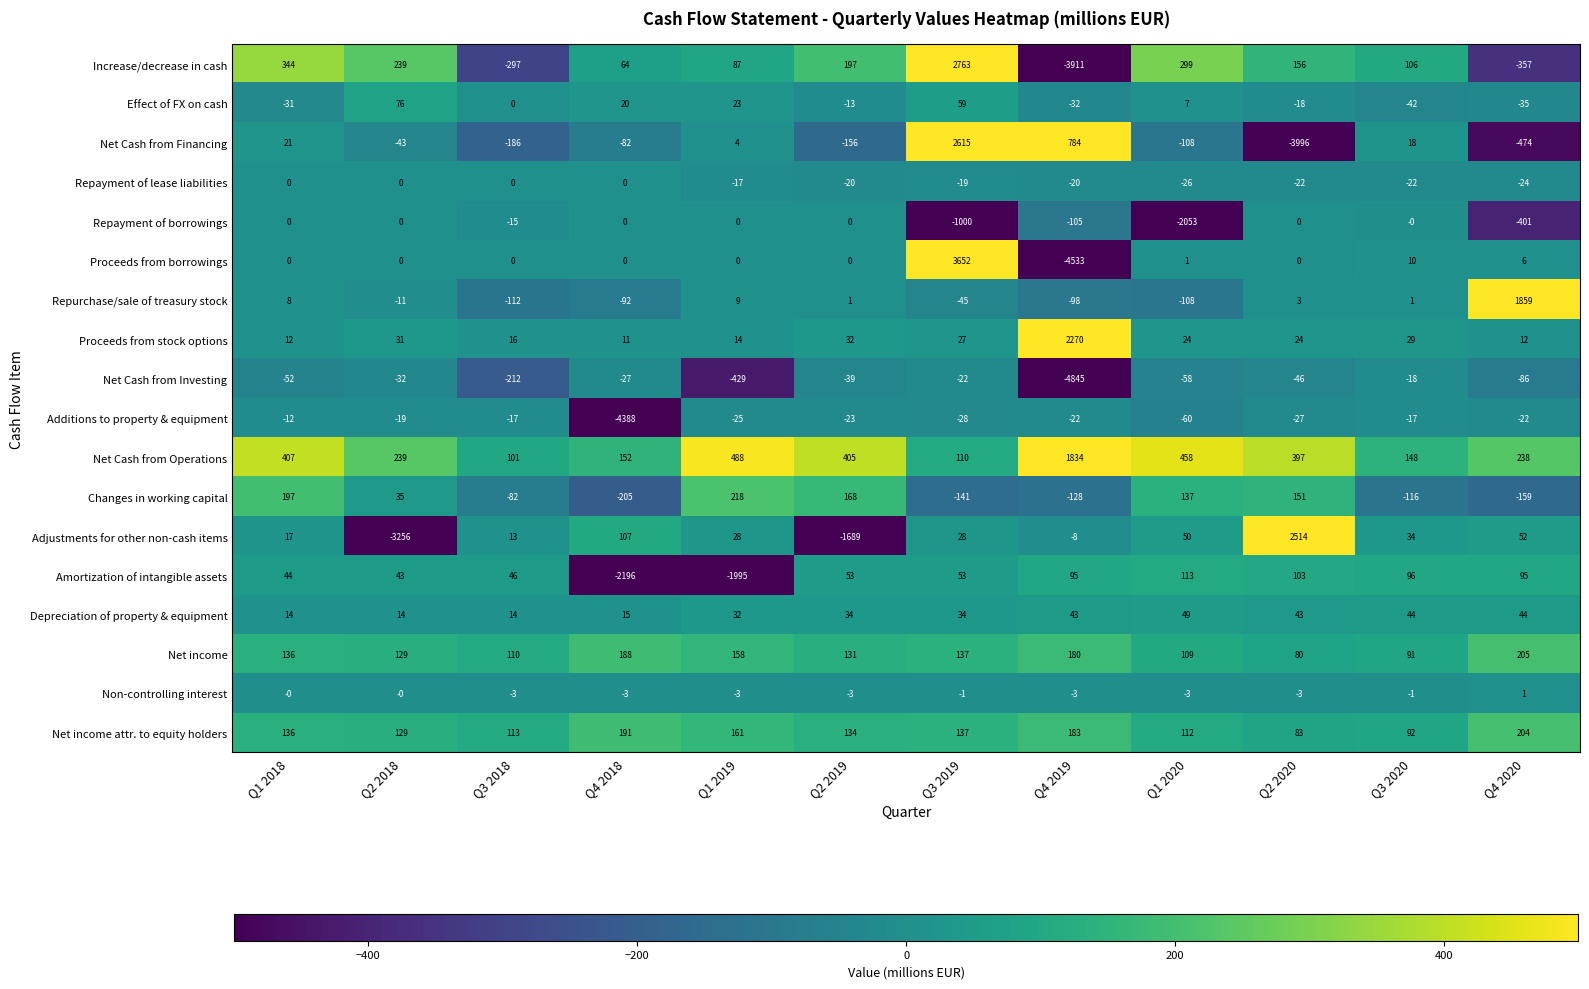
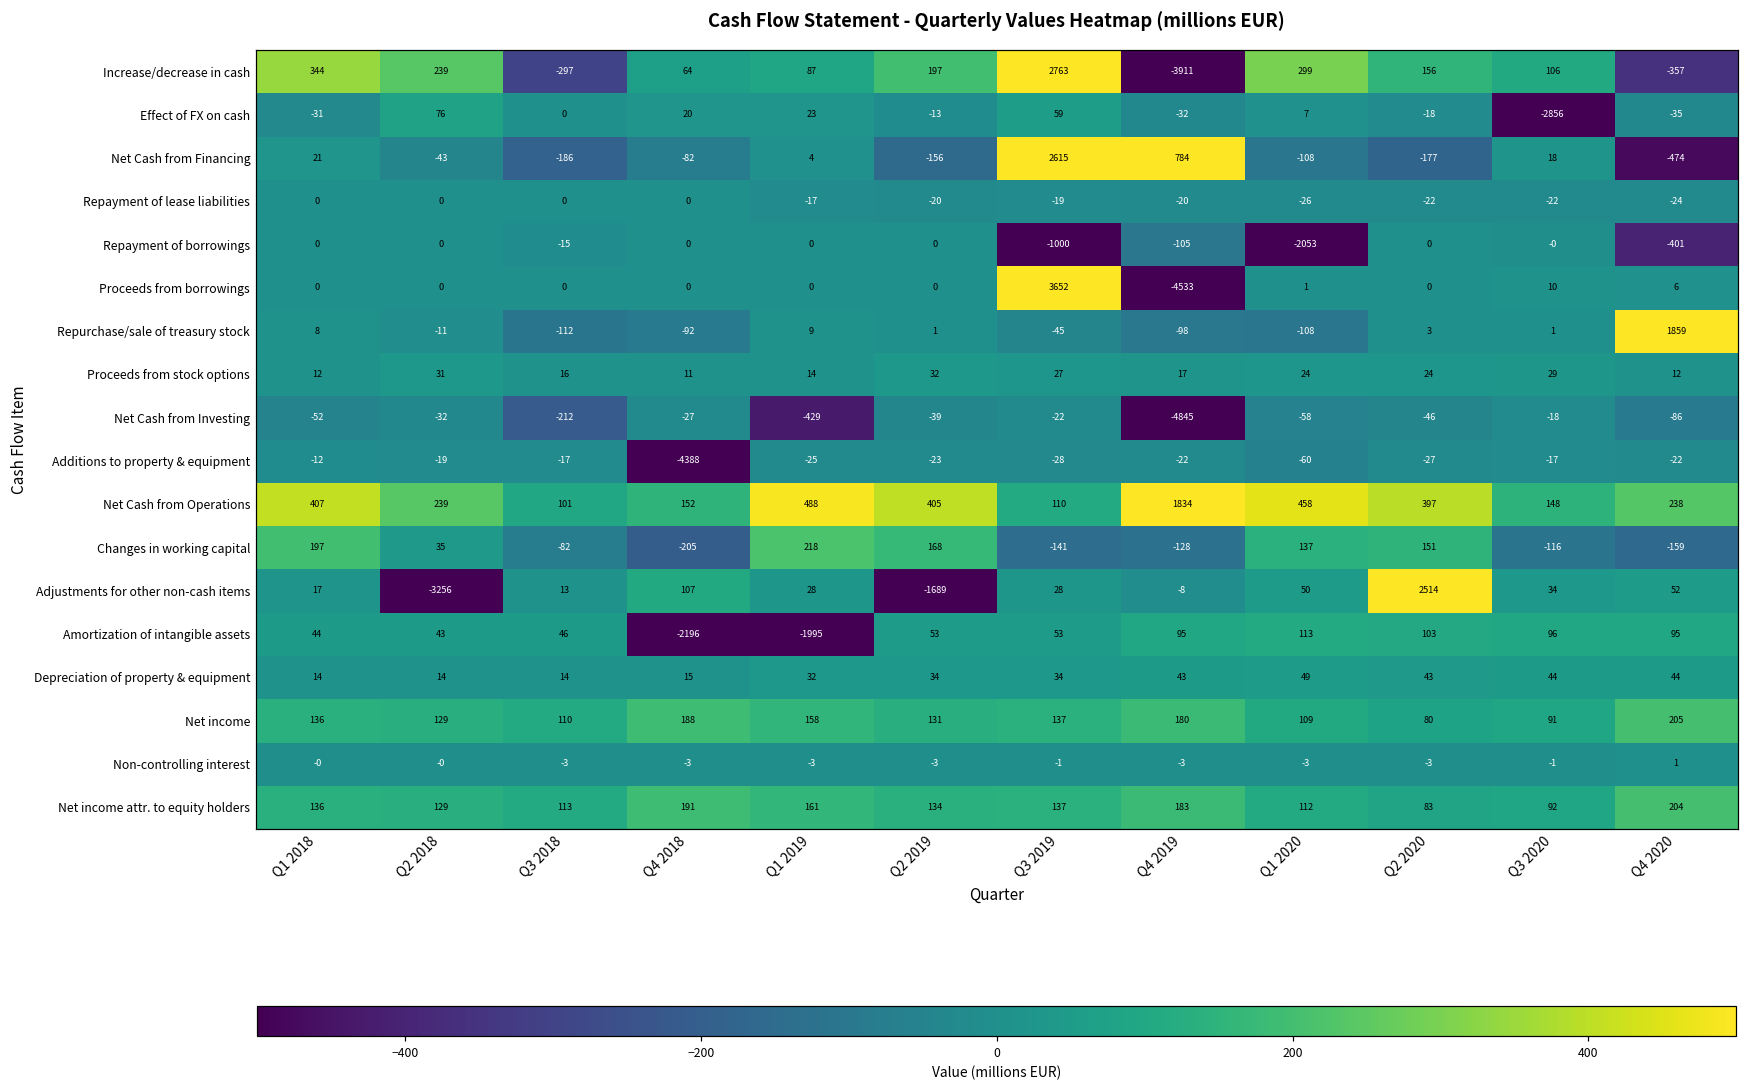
Effect of FX on cash, Q3 2020: -42 -> -2856
Net Cash from Financing, Q2 2020: -3996 -> -177
Proceeds from stock options, Q4 2019: 2270 -> 17
